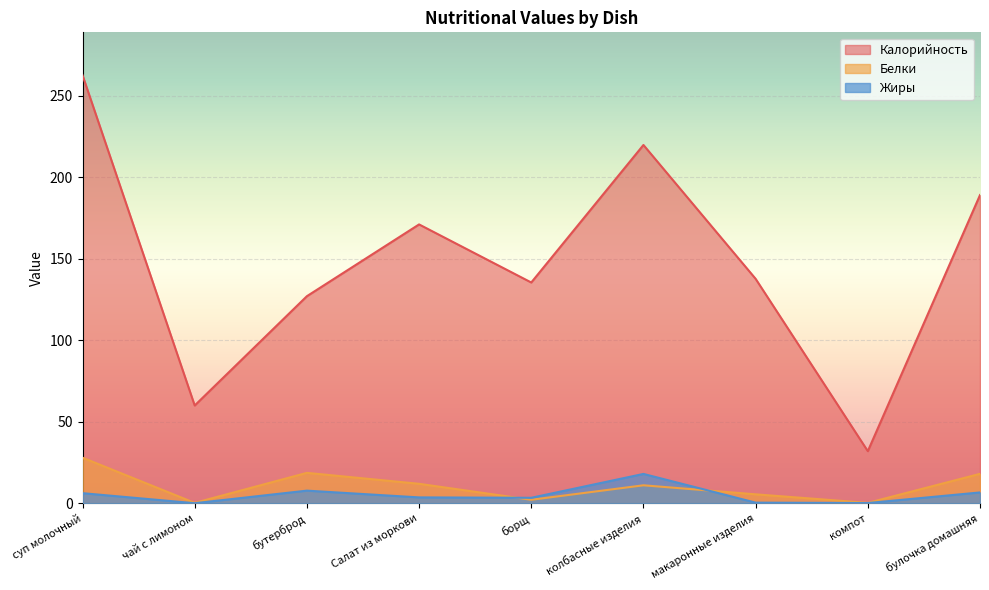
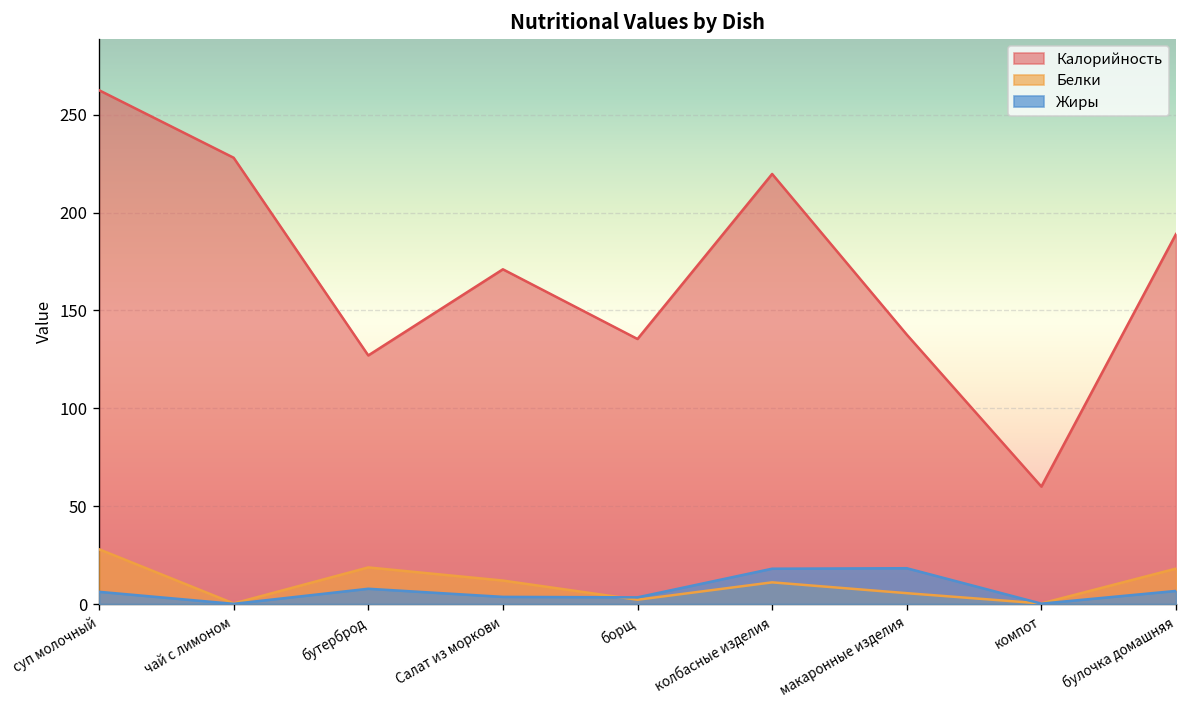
Калорийность, чай с лимоном: 60 -> 228
Жиры, макаронные изделия: 0 -> 18
Калорийность, компот: 32 -> 60
